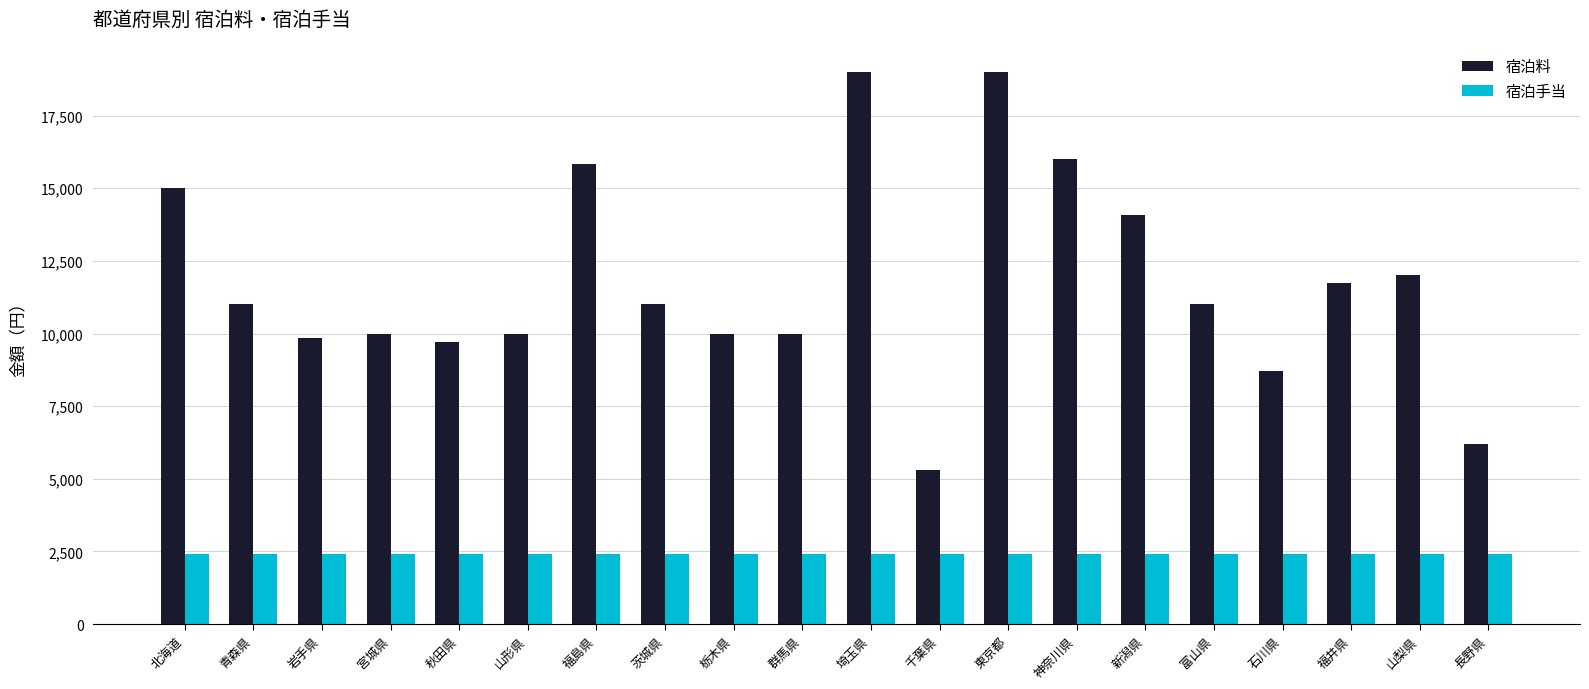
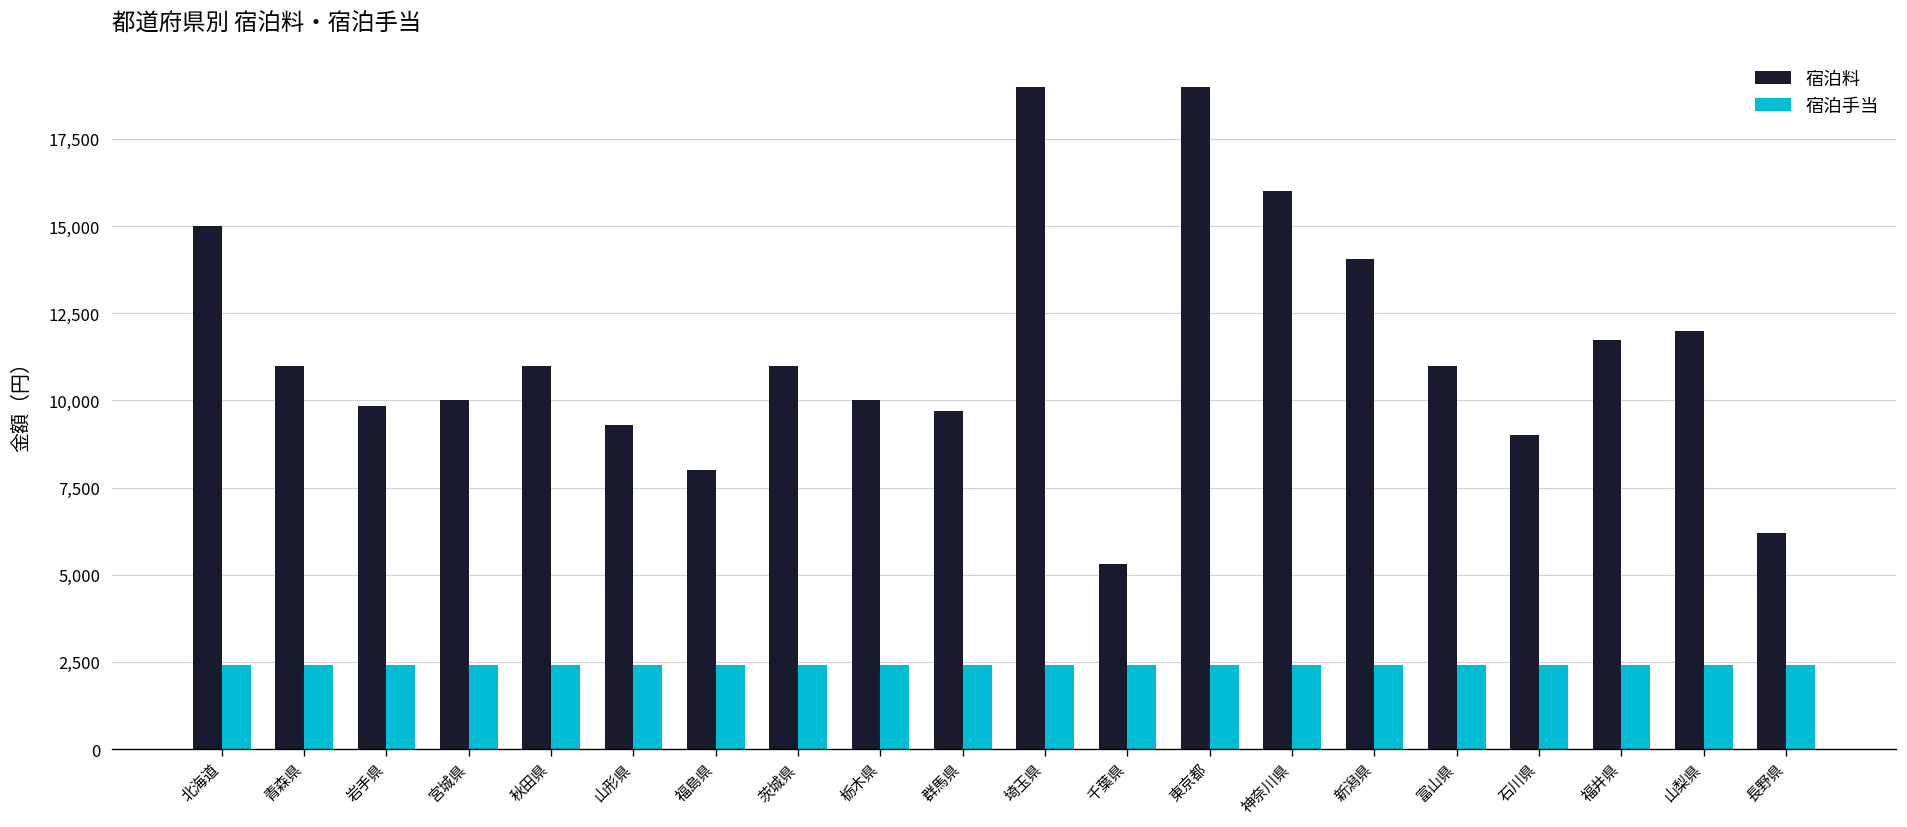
宿泊料, 秋田県: 9,700 -> 11,000
宿泊料, 山形県: 10,000 -> 9,300
宿泊料, 福島県: 15,900 -> 8,000
宿泊料, 群馬県: 10,000 -> 9,700
宿泊料, 石川県: 8,700 -> 9,000
